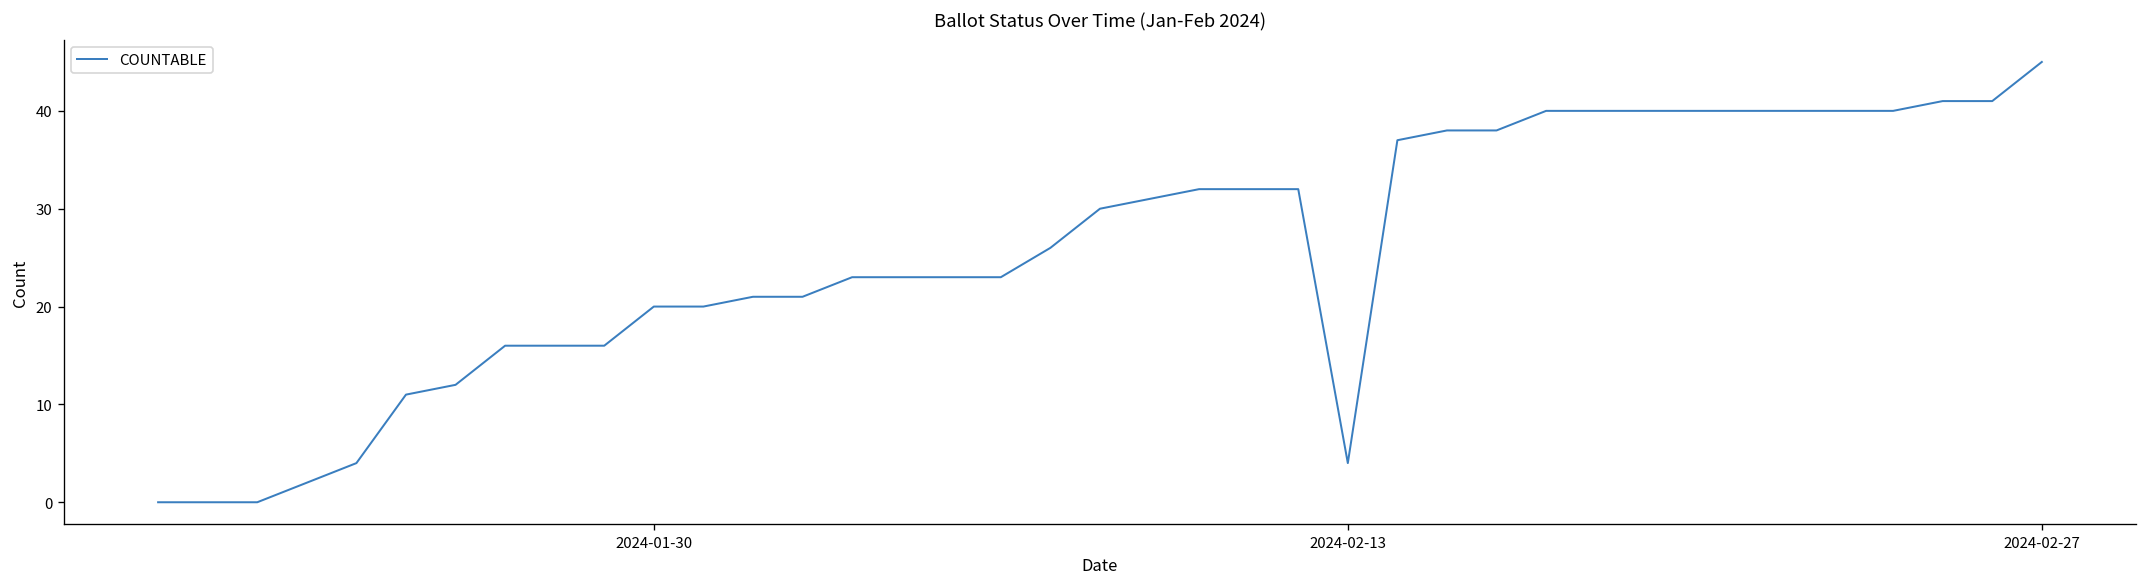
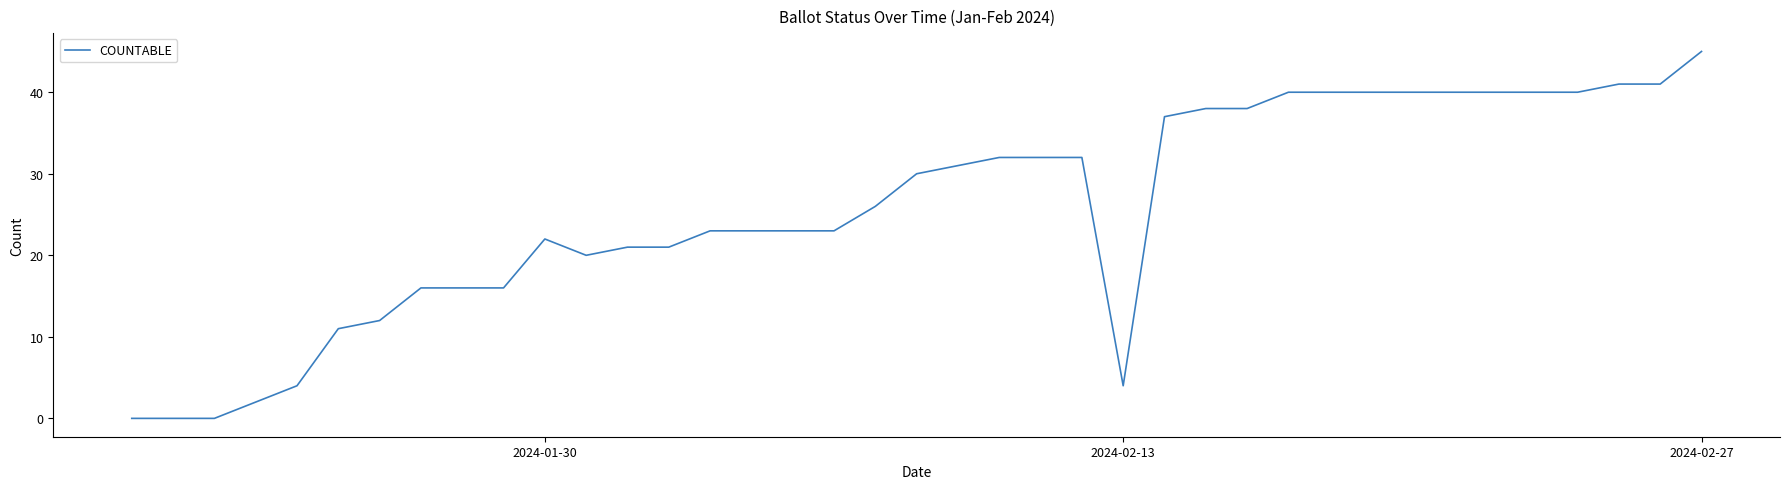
2024-01-30: 20 -> 22
